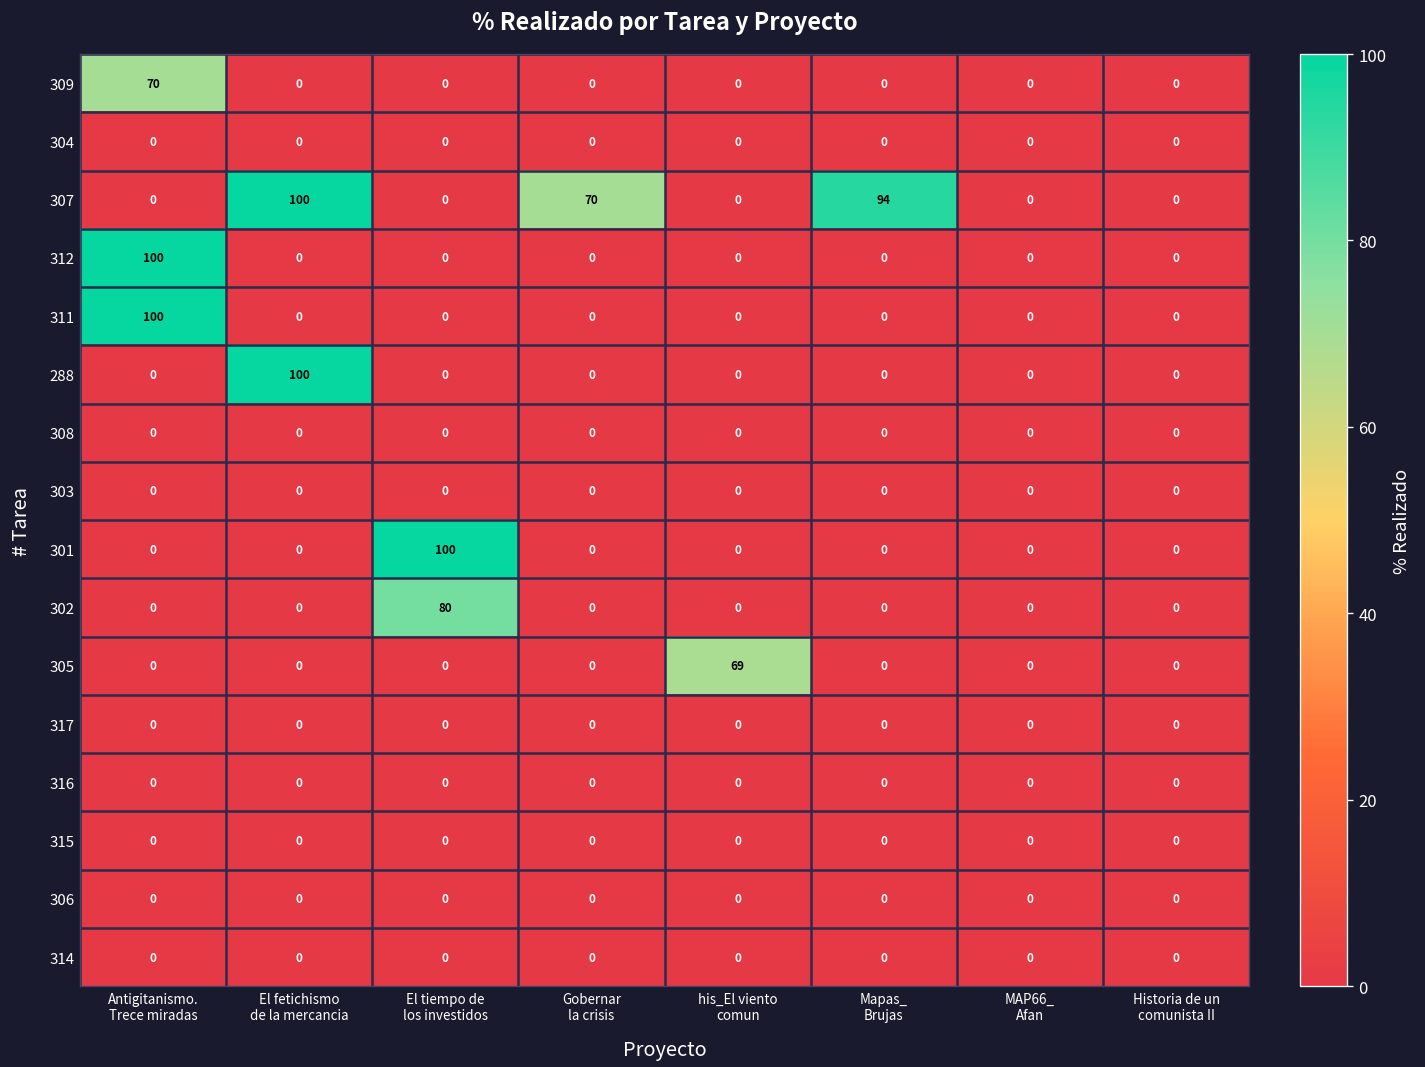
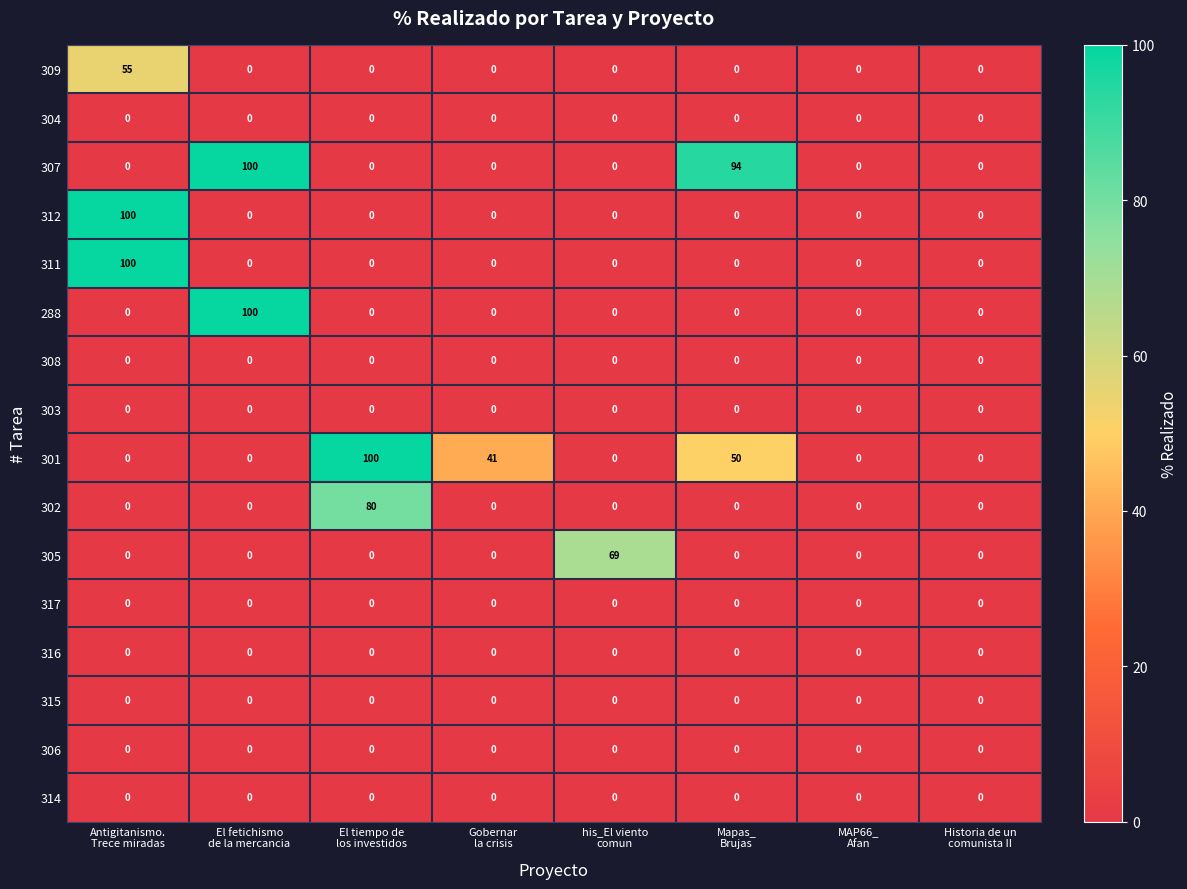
309, Antigitanismo. Trece miradas: 70 -> 55
307, Gobernar la crisis: 70 -> 0
301, Gobernar la crisis: 0 -> 41
301, Mapas_ Brujas: 0 -> 50
